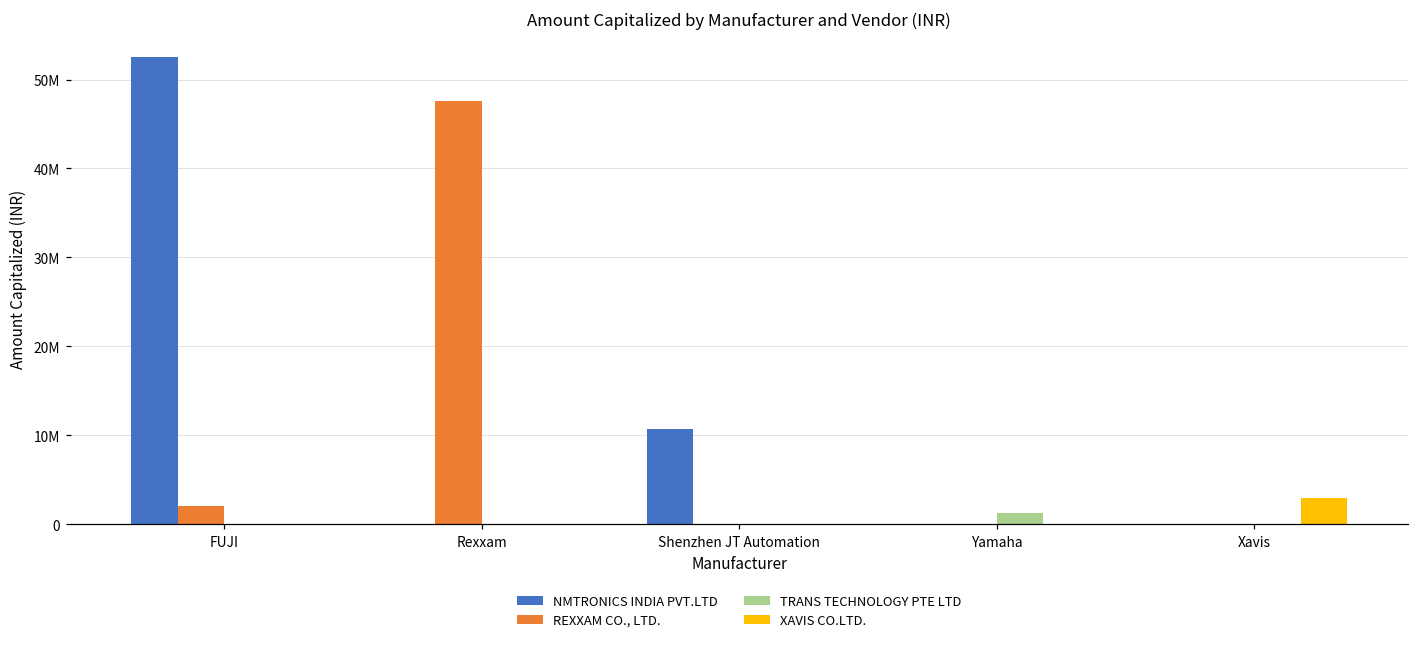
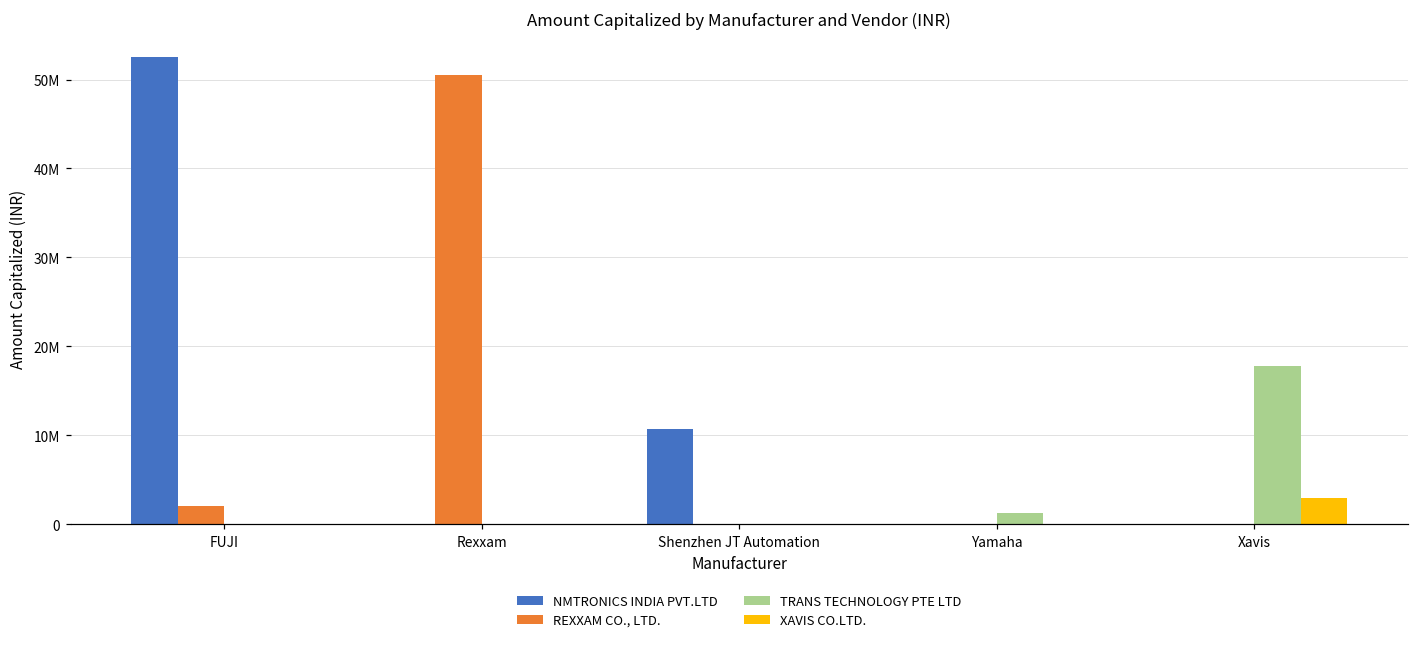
REXXAM CO., LTD., Rexxam: 48000000 -> 51000000
TRANS TECHNOLOGY PTE LTD, Xavis: 0 -> 18000000
